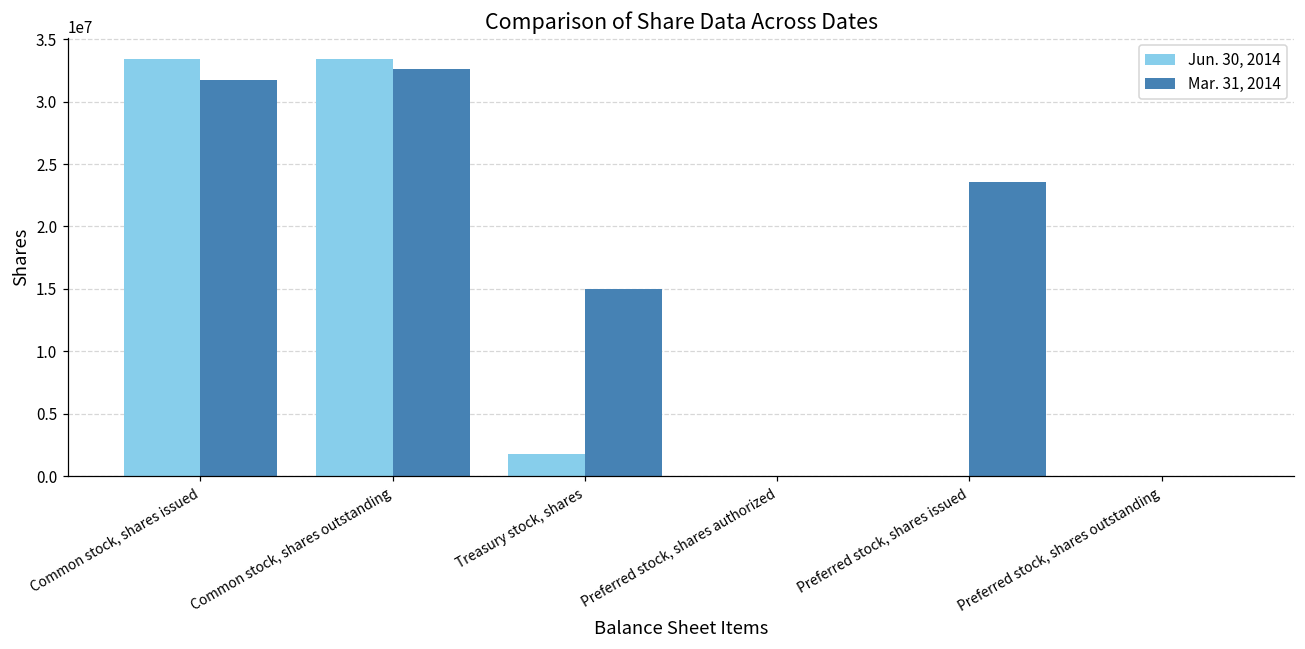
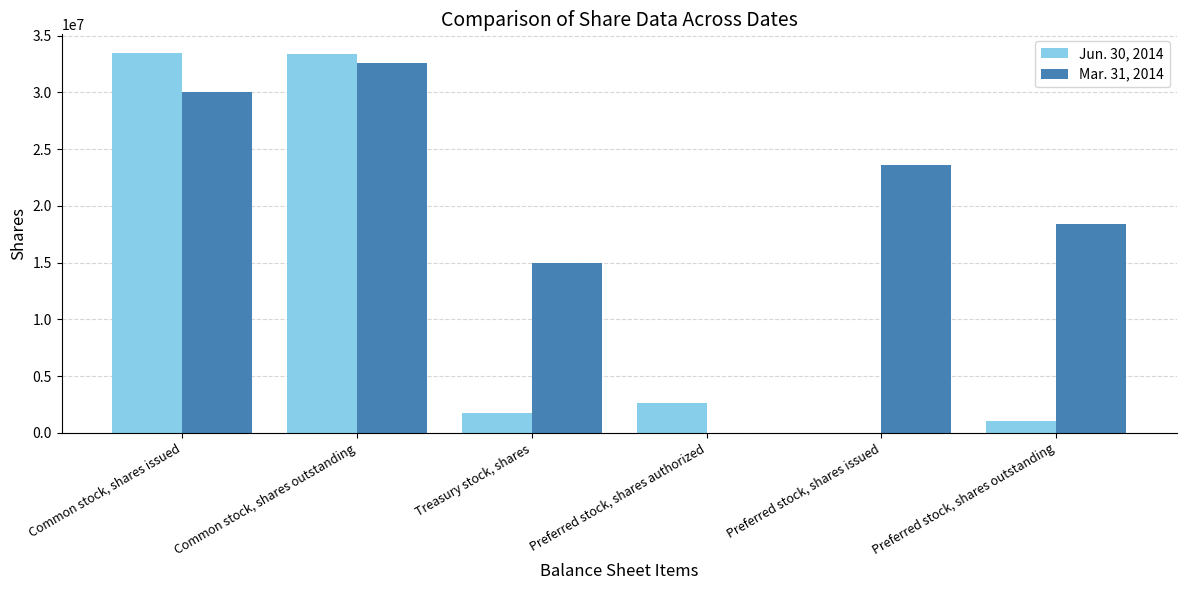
Mar. 31, 2014, Common stock, shares issued: 31700000 -> 30000000
Jun. 30, 2014, Preferred stock, shares authorized: 0 -> 2600000
Jun. 30, 2014, Preferred stock, shares outstanding: 0 -> 1100000
Mar. 31, 2014, Preferred stock, shares outstanding: 0 -> 18400000
